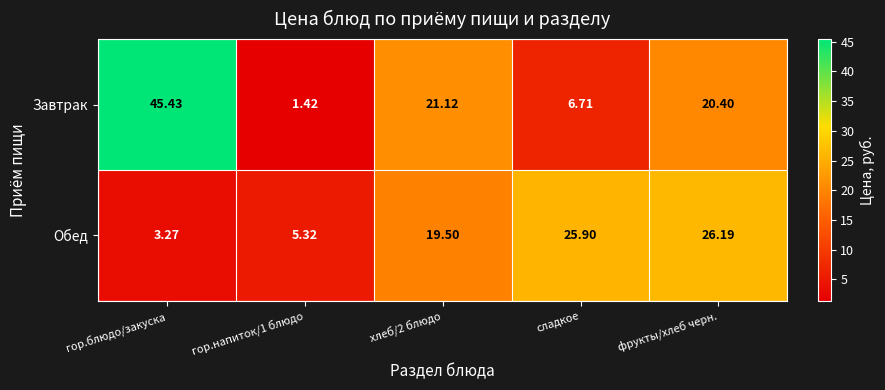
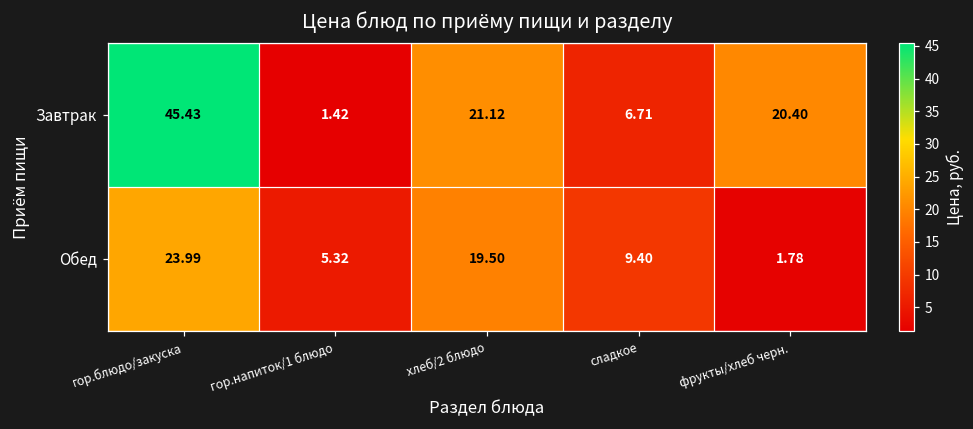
Обед, гор.блюдо/закуска: 3.27 -> 23.99
Обед, сладкое: 25.90 -> 9.40
Обед, фрукты/хлеб черн.: 26.19 -> 1.78
